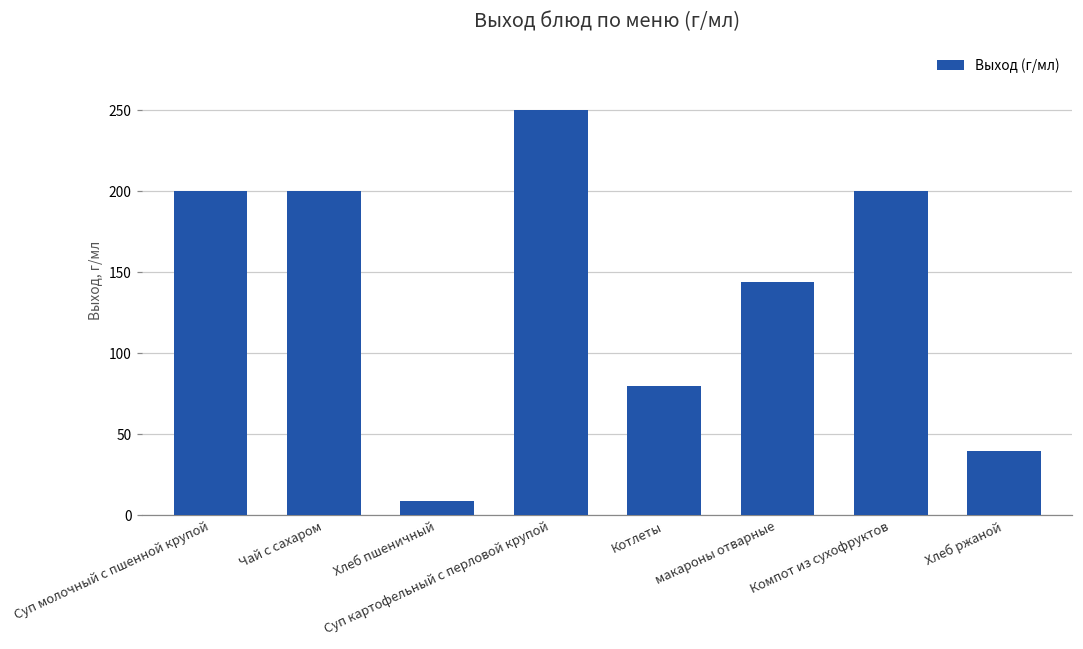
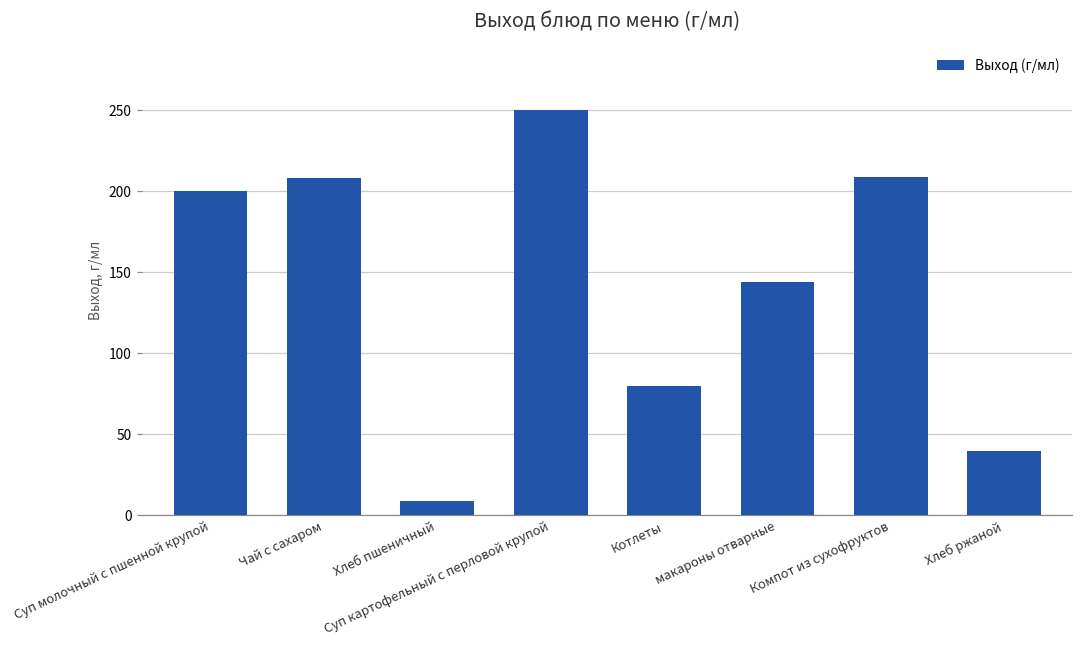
Чай с сахаром: 200 -> 208
Компот из сухофруктов: 200 -> 209
